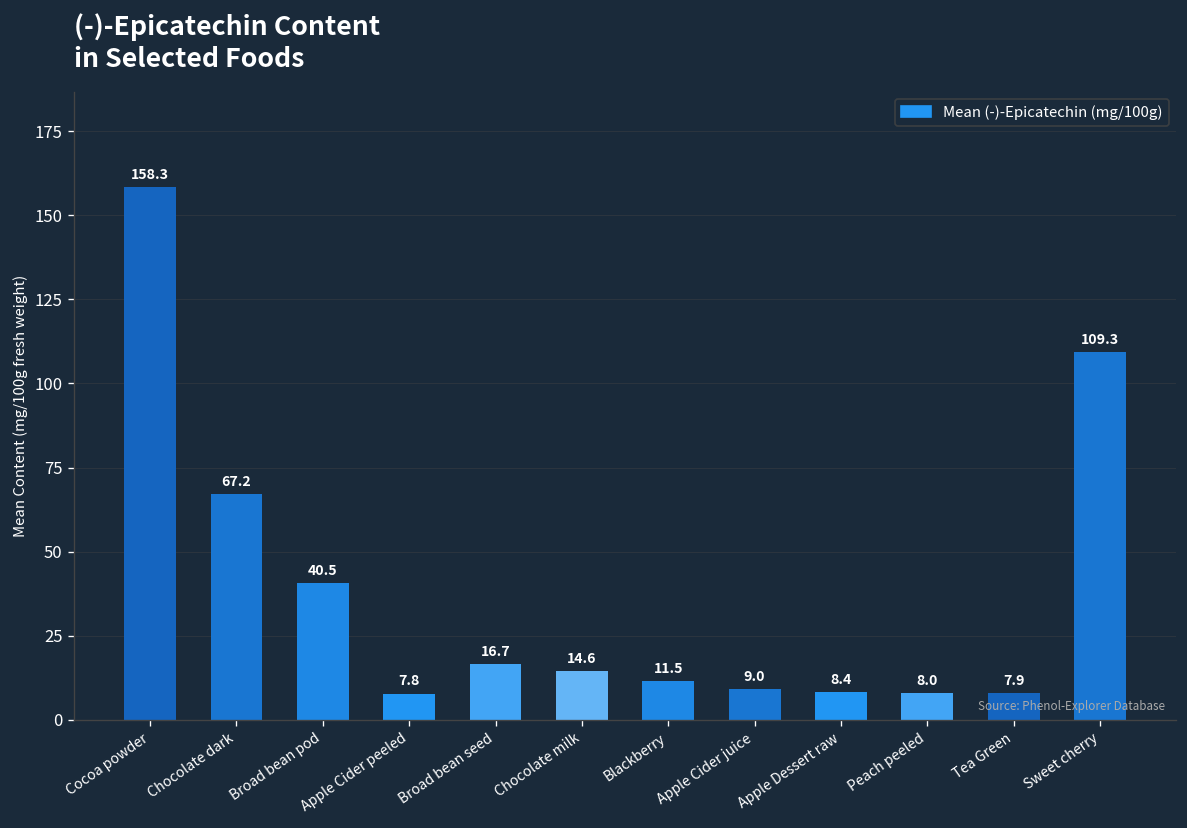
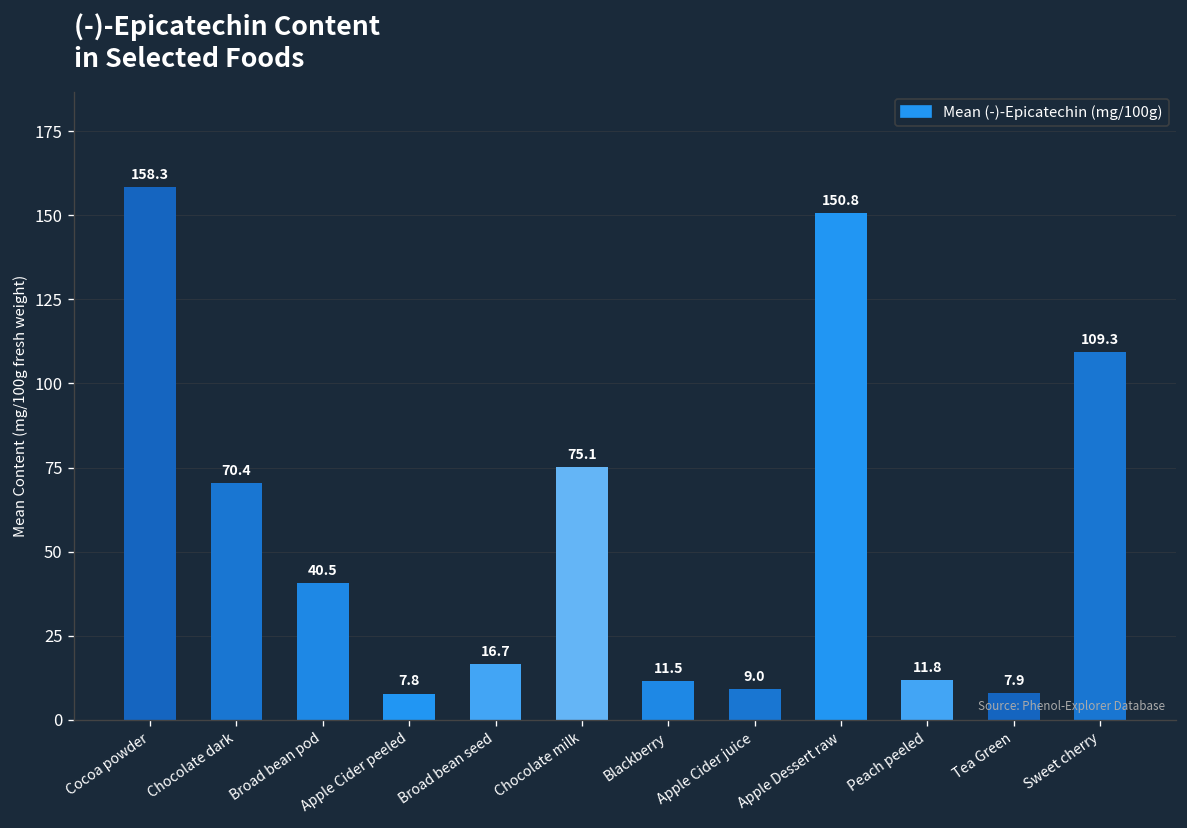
Chocolate dark: 67.2 -> 70.4
Chocolate milk: 14.6 -> 75.1
Apple Dessert raw: 8.4 -> 150.8
Peach peeled: 8.0 -> 11.8
